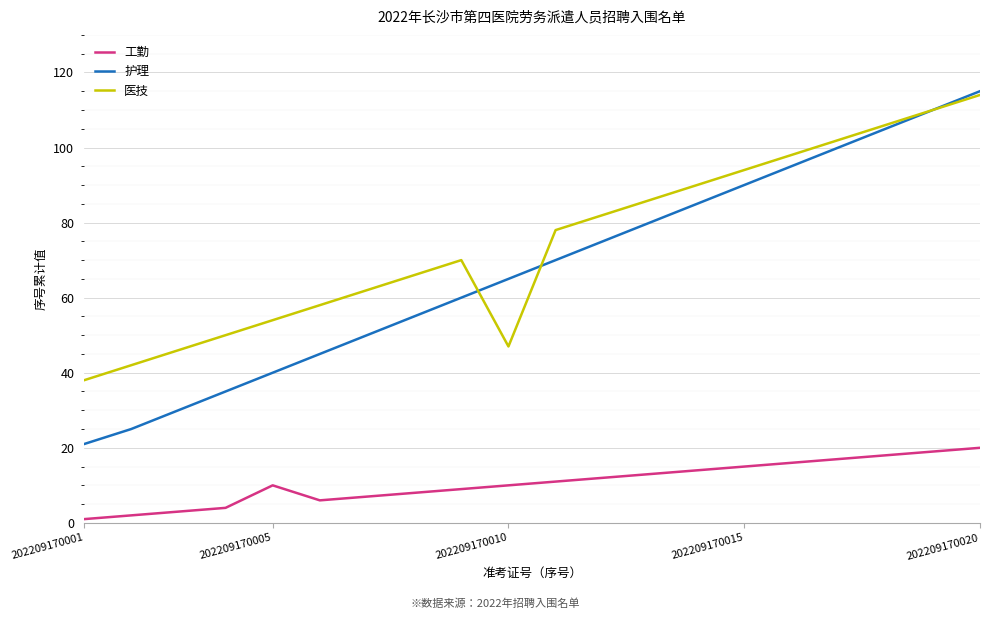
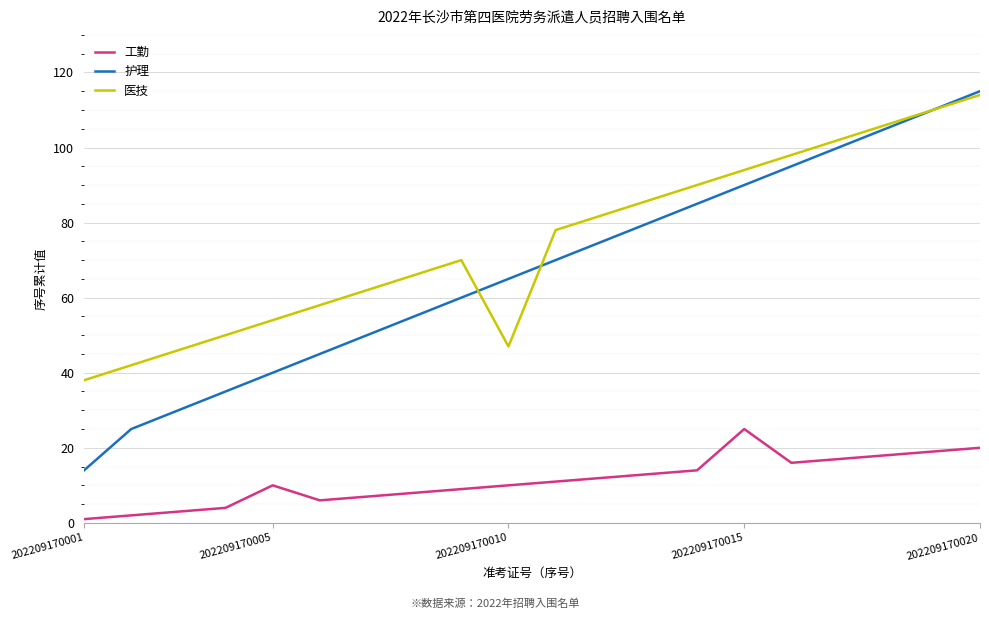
护理, 202209170001: 21 -> 14
工勤, 202209170015: 15 -> 25
